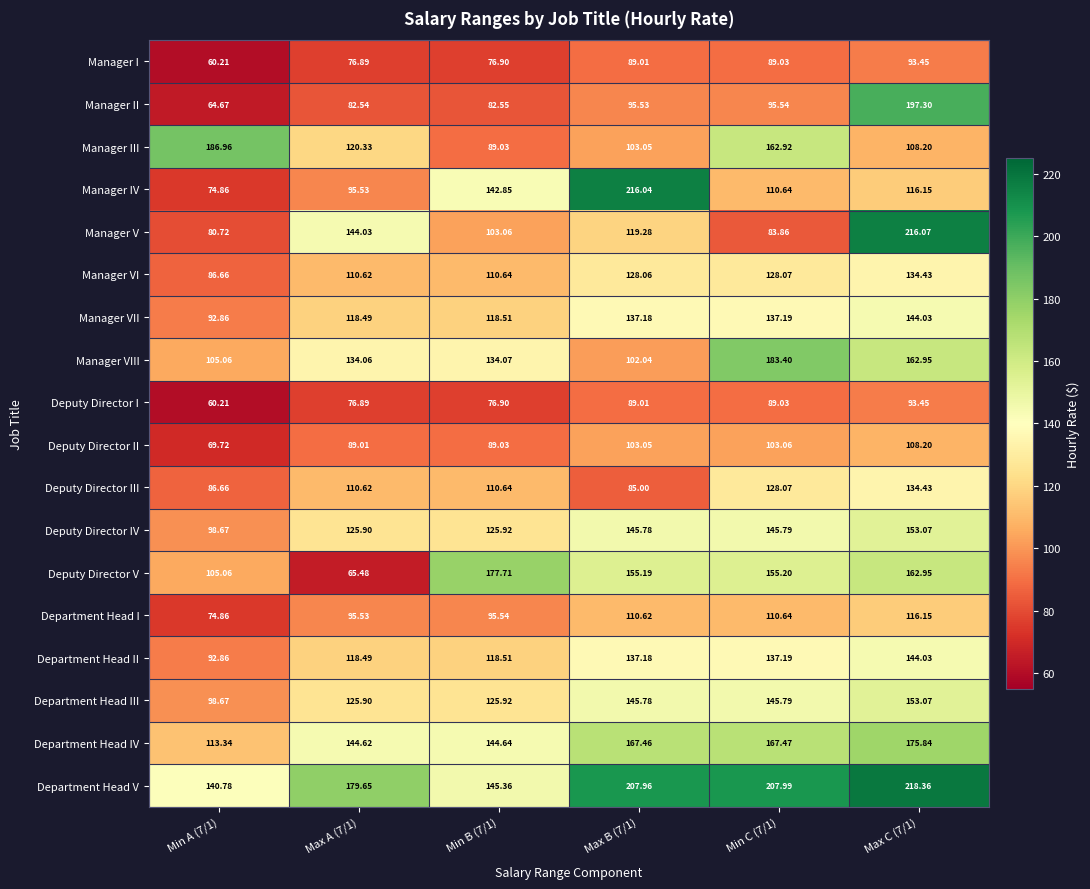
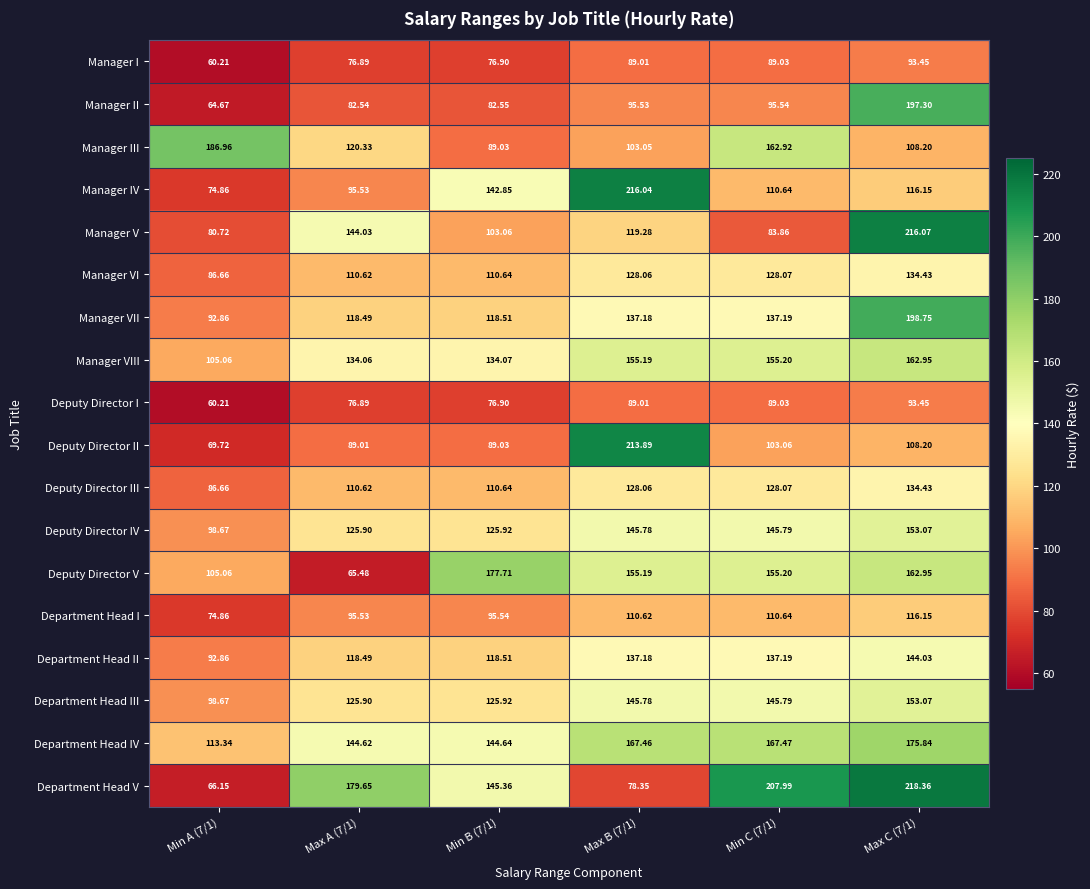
Manager VII, Max C (7/1): 144.03 -> 198.75
Manager VIII, Max B (7/1): 102.04 -> 155.19
Manager VIII, Min C (7/1): 183.40 -> 155.20
Deputy Director II, Max B (7/1): 103.05 -> 213.89
Deputy Director III, Max B (7/1): 85.00 -> 128.06
Department Head V, Min A (7/1): 140.78 -> 66.15
Department Head V, Max B (7/1): 207.96 -> 78.35
